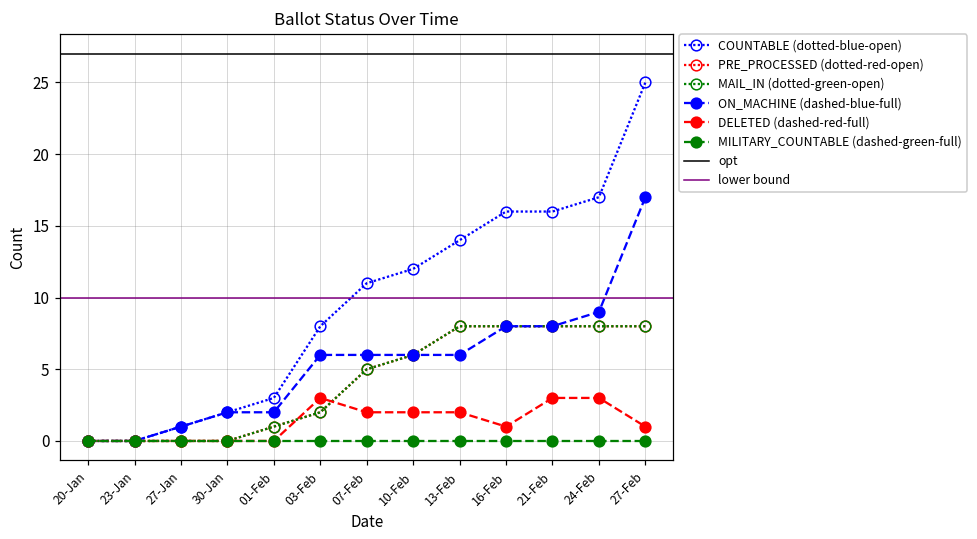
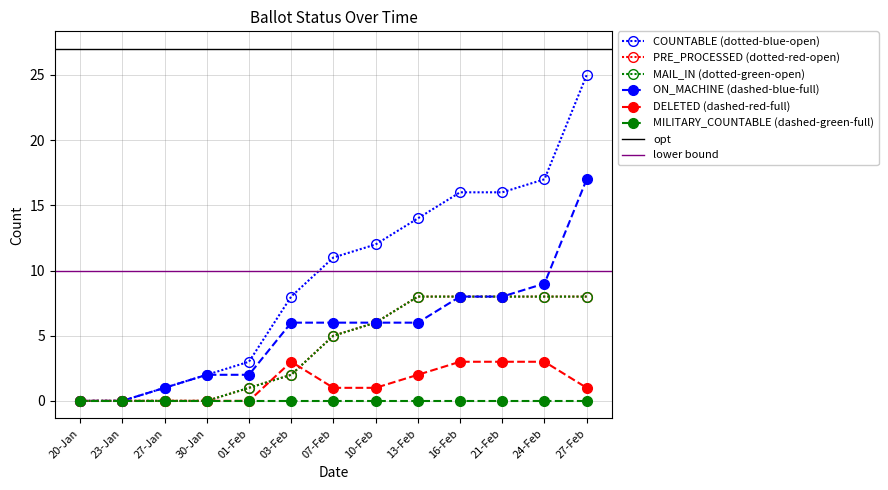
DELETED (dashed-red-full), 07-Feb: 2 -> 1
DELETED (dashed-red-full), 10-Feb: 2 -> 1
DELETED (dashed-red-full), 16-Feb: 1 -> 3
